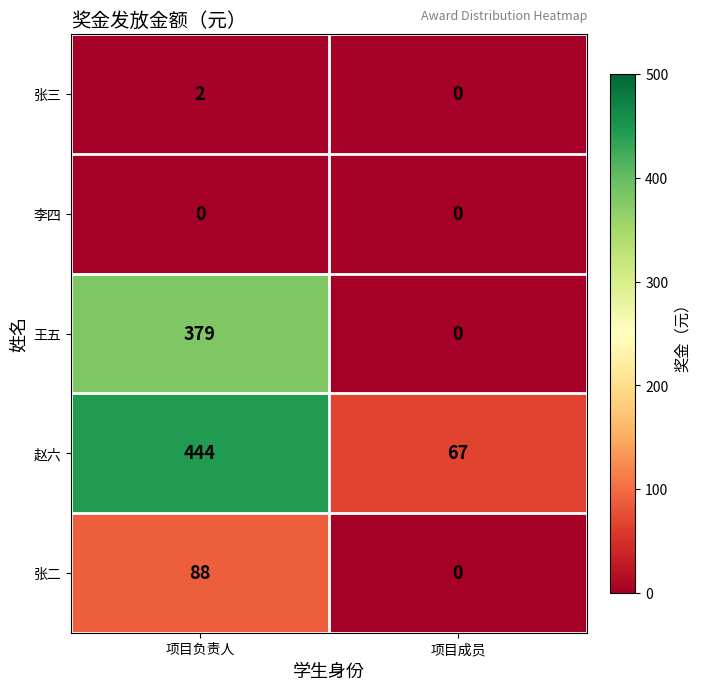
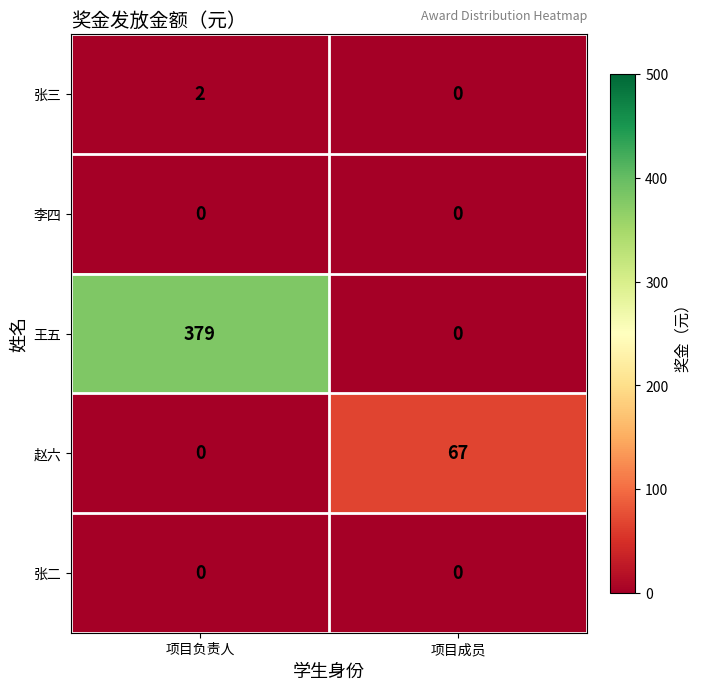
赵六, 项目负责人: 444 -> 0
张二, 项目负责人: 88 -> 0
